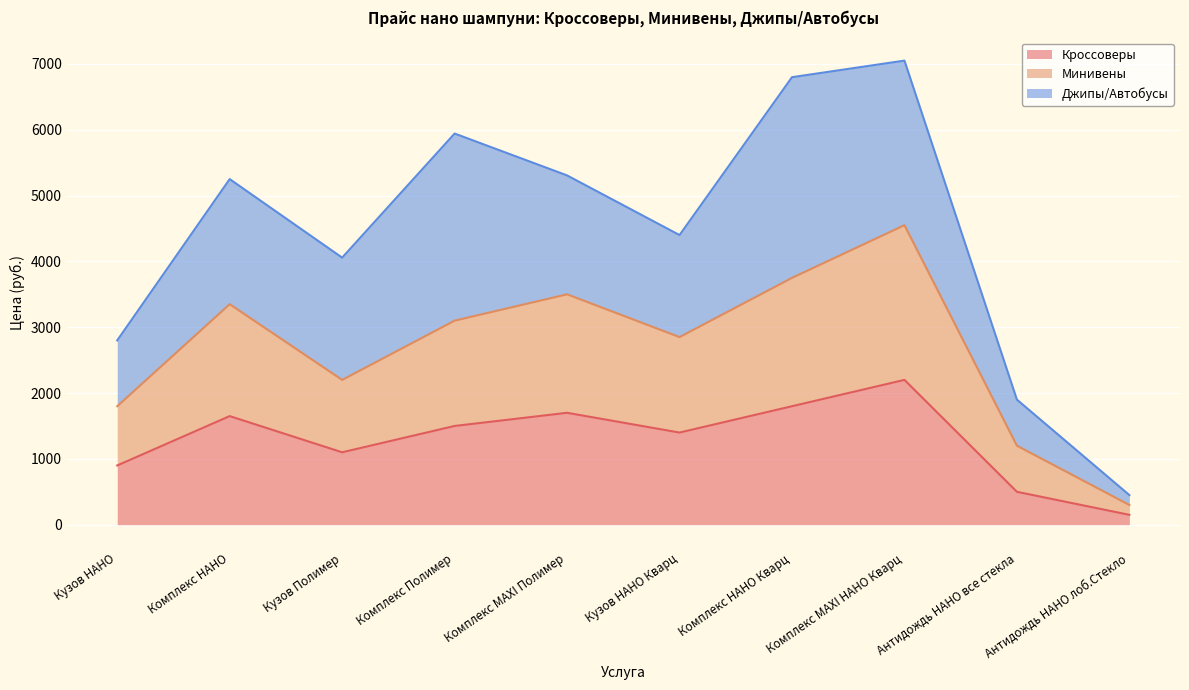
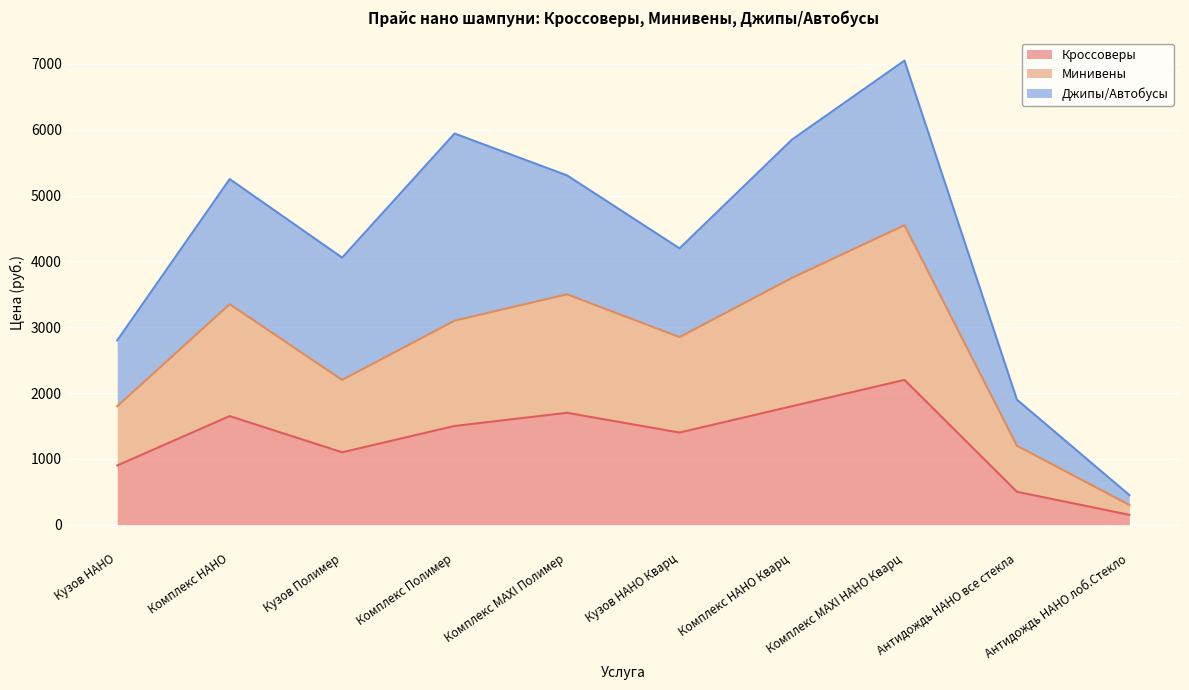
Джипы/Автобусы, Кузов НАНО Кварц: 1600 -> 1300
Джипы/Автобусы, Комплекс НАНО Кварц: 3000 -> 2100
